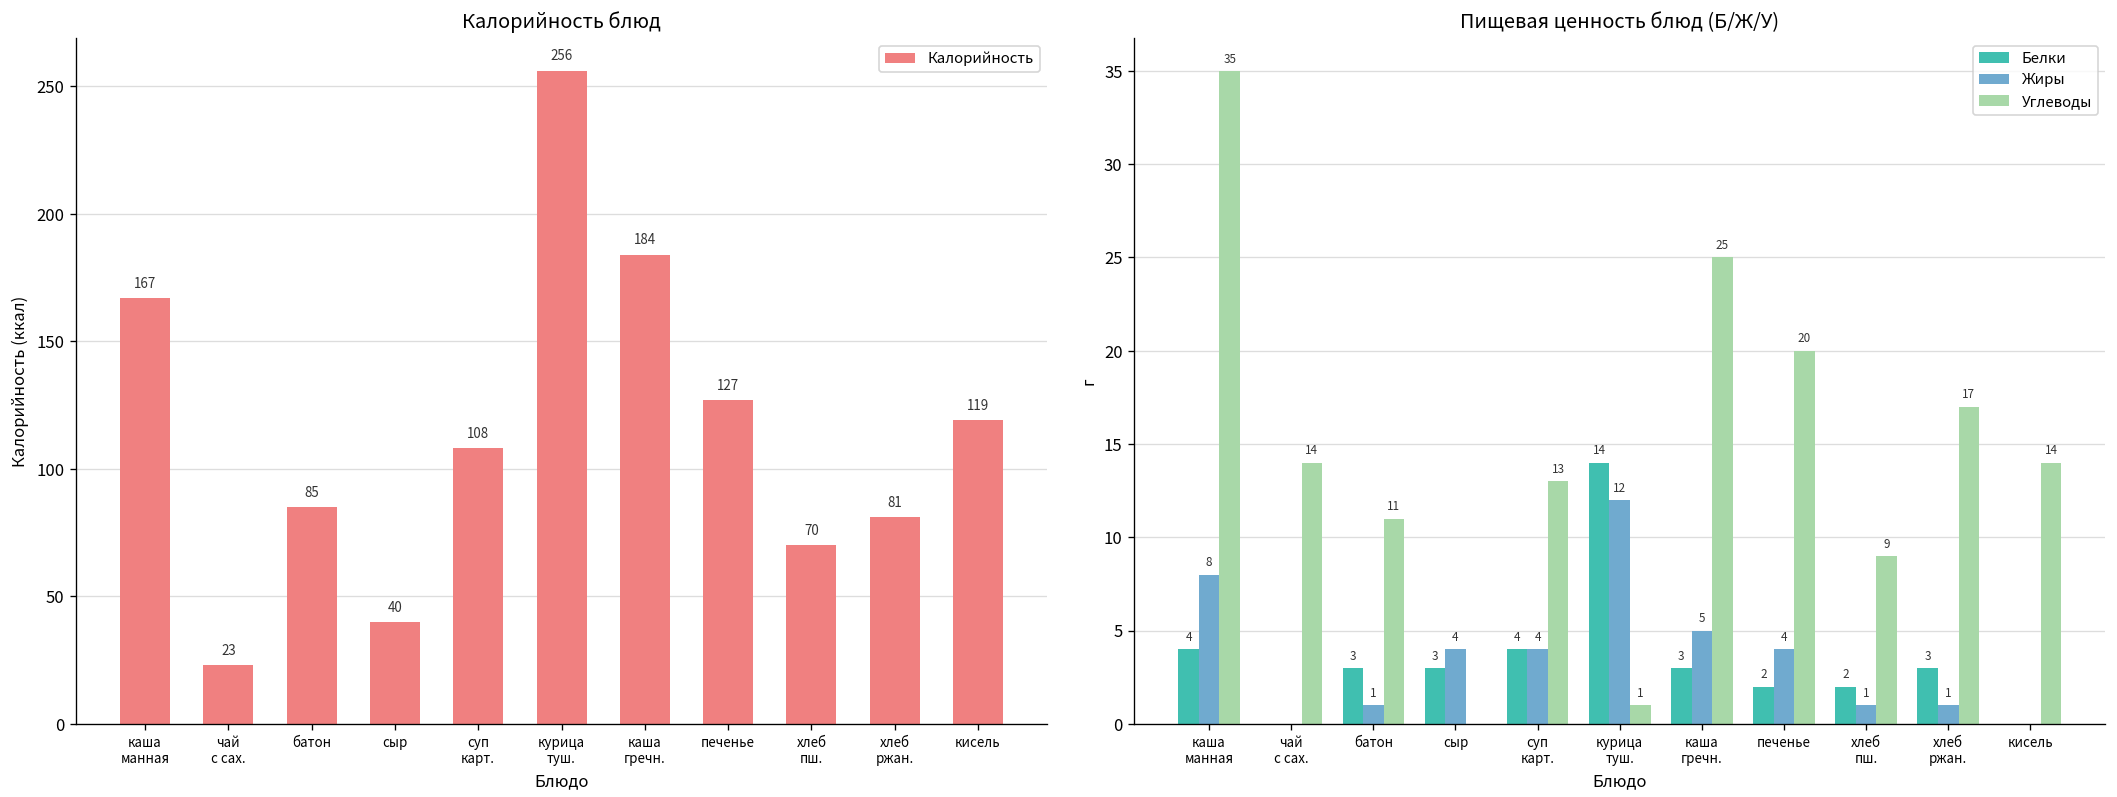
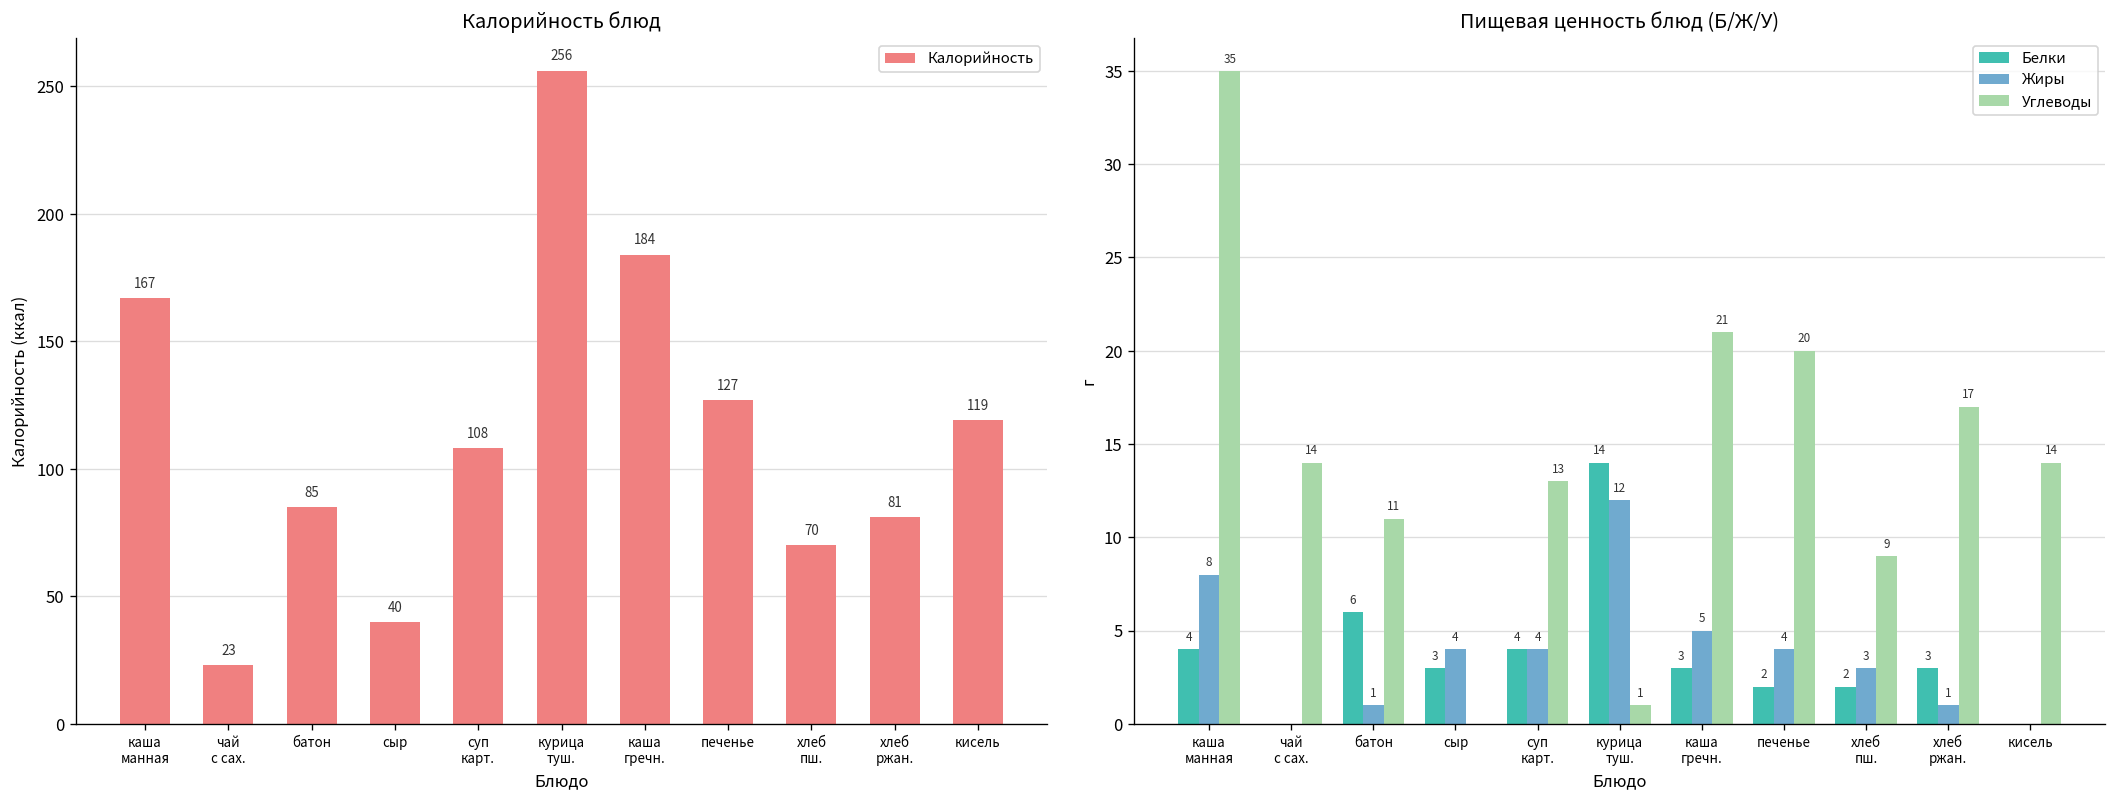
Пищевая ценность блюд (Б/Ж/У), Белки, батон: 3 -> 6
Пищевая ценность блюд (Б/Ж/У), Углеводы, каша гречн.: 25 -> 21
Пищевая ценность блюд (Б/Ж/У), Жиры, хлеб пш.: 1 -> 3
